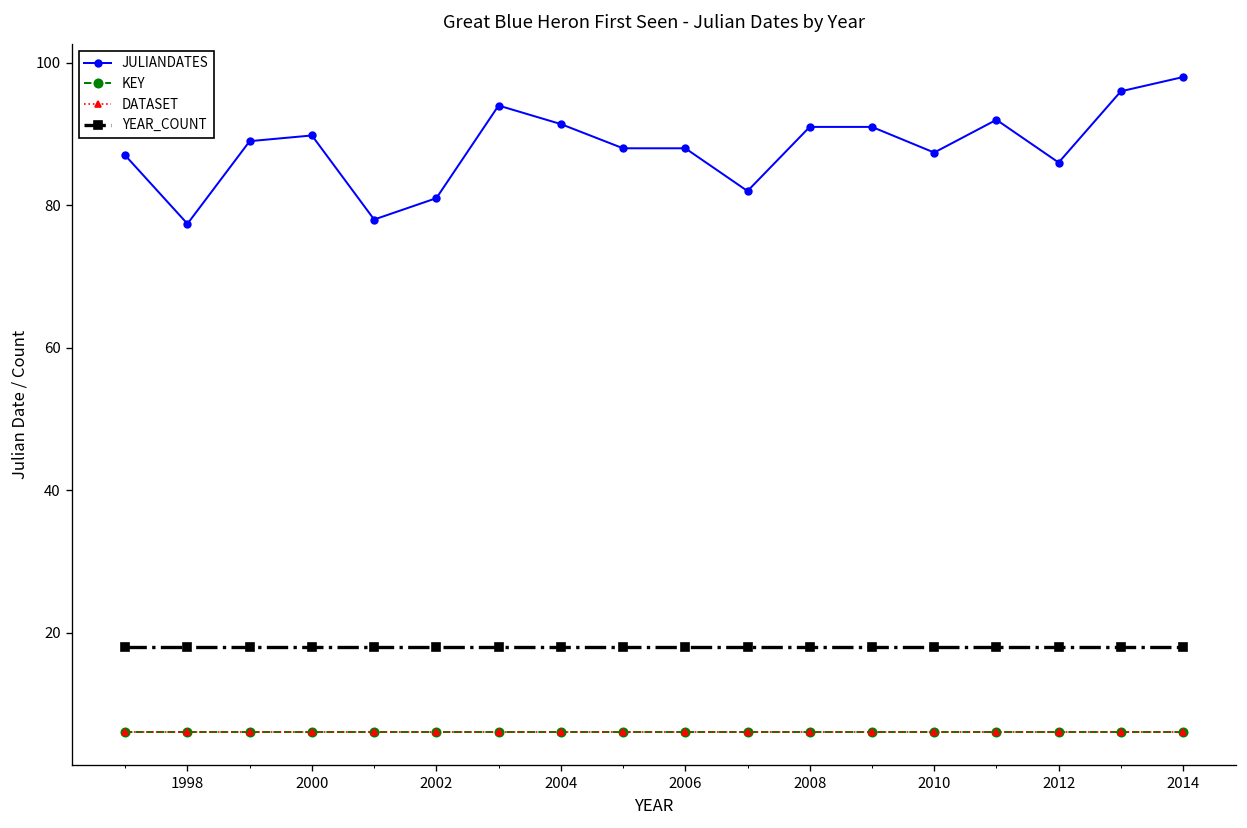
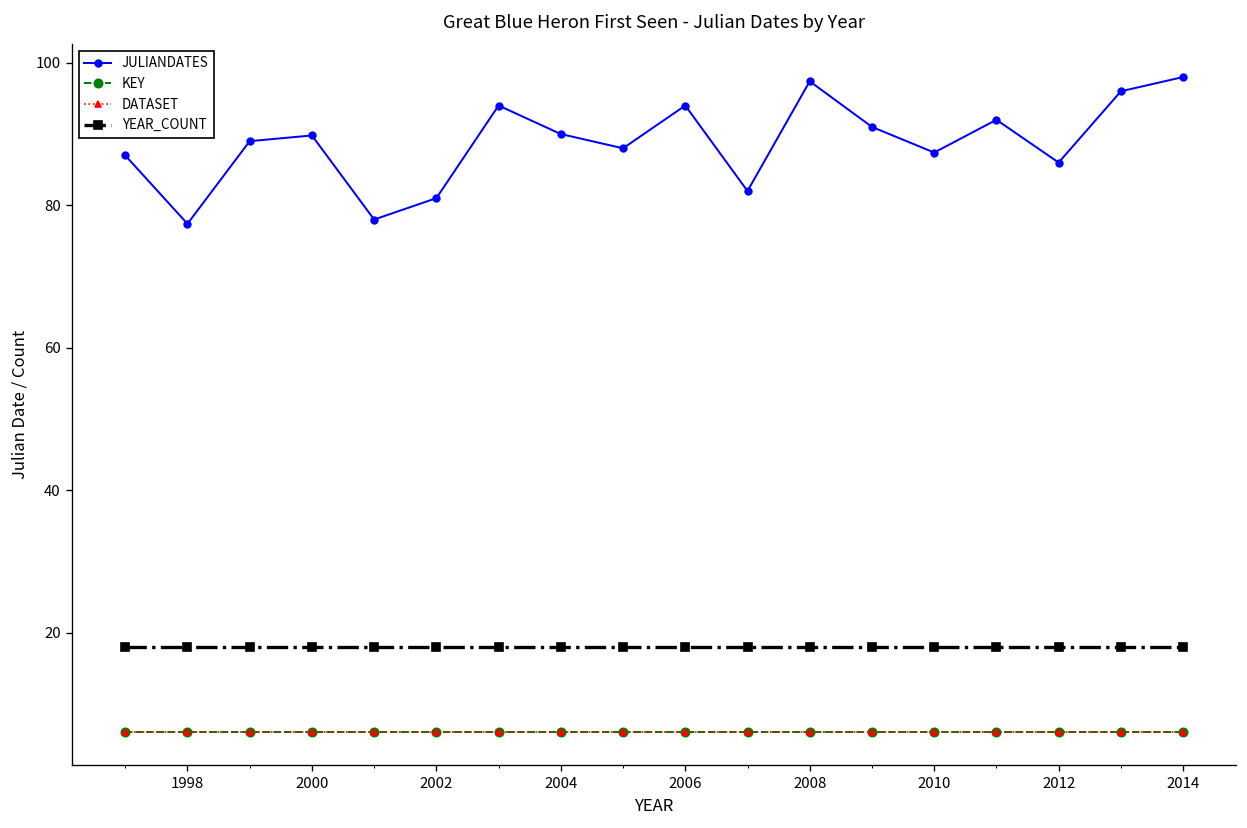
JULIANDATES, 2004: 91 -> 90
JULIANDATES, 2006: 88 -> 94
JULIANDATES, 2008: 91 -> 97
